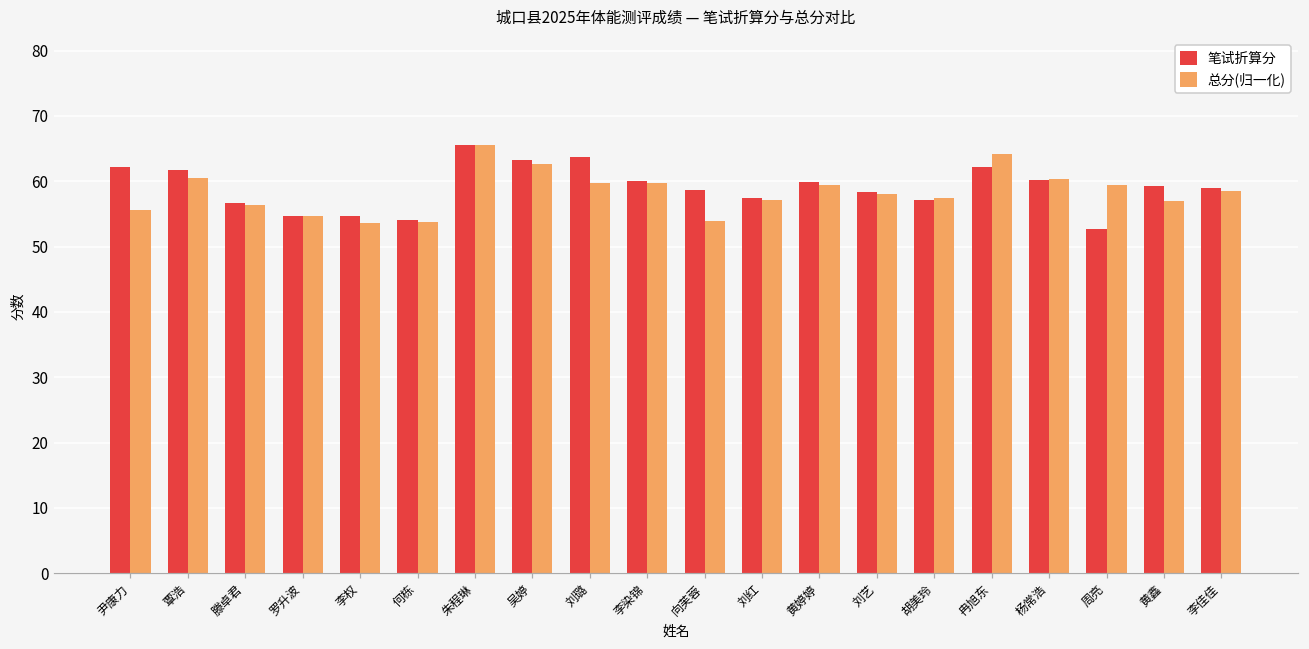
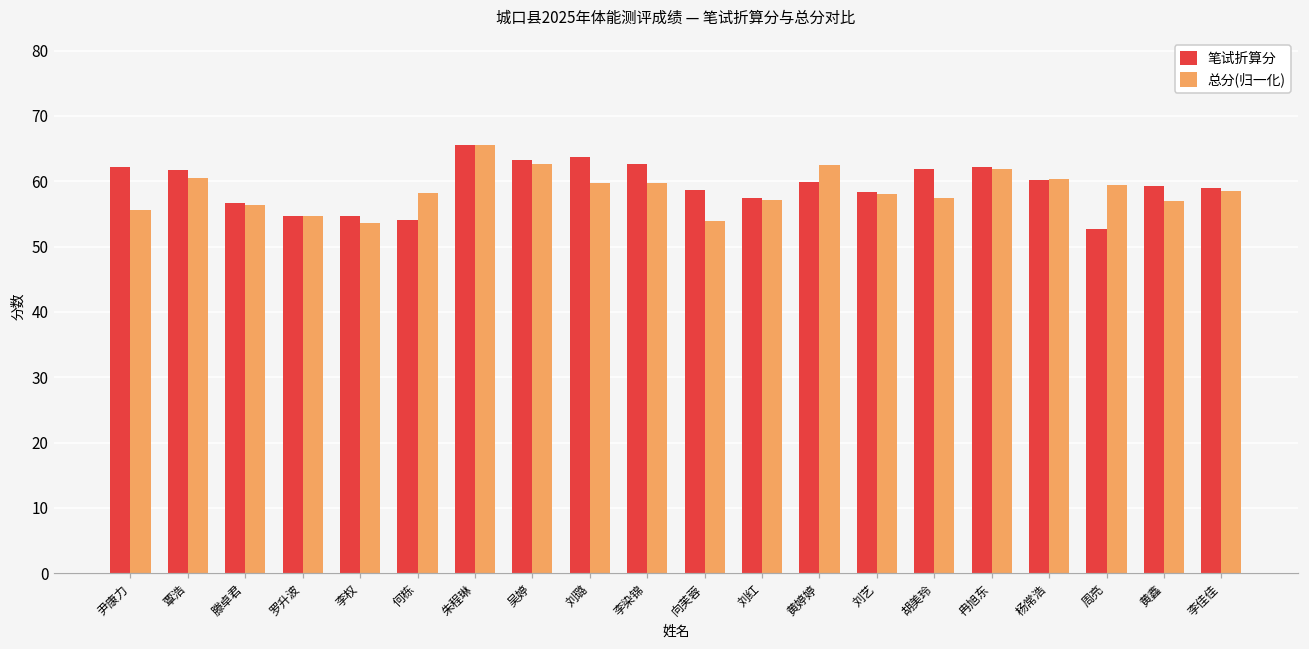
总分(归一化), 何栋: 54 -> 58
笔试折算分, 李染锦: 60 -> 63
总分(归一化), 黄婷婷: 59 -> 63
笔试折算分, 胡美玲: 57 -> 62
总分(归一化), 冉旭东: 64 -> 62
